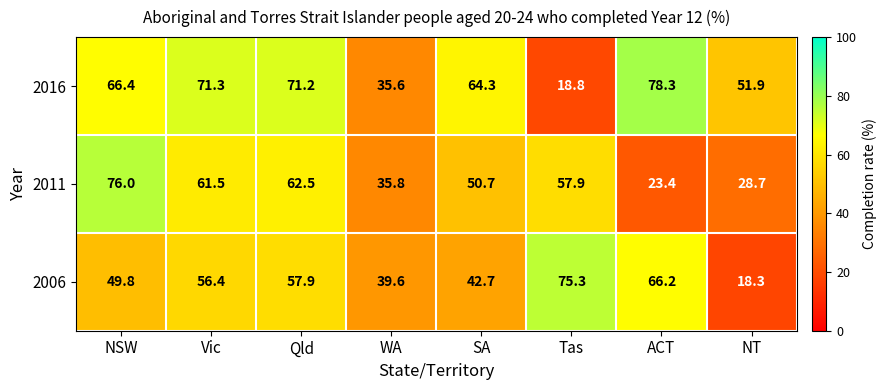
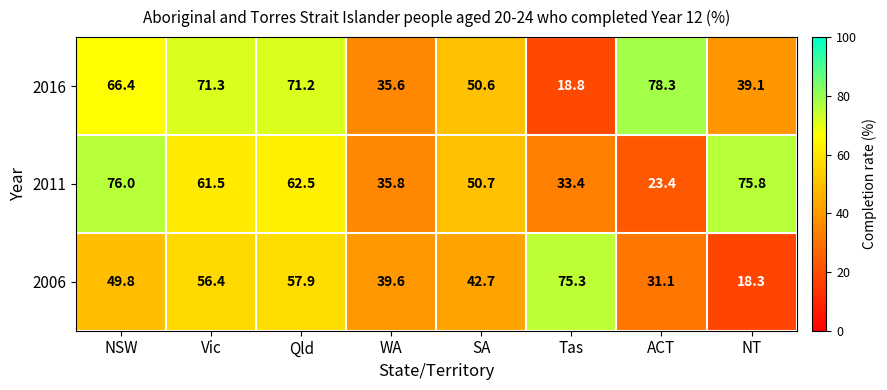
2016, SA: 64.3 -> 50.6
2016, NT: 51.9 -> 39.1
2011, Tas: 57.9 -> 33.4
2011, NT: 28.7 -> 75.8
2006, ACT: 66.2 -> 31.1
